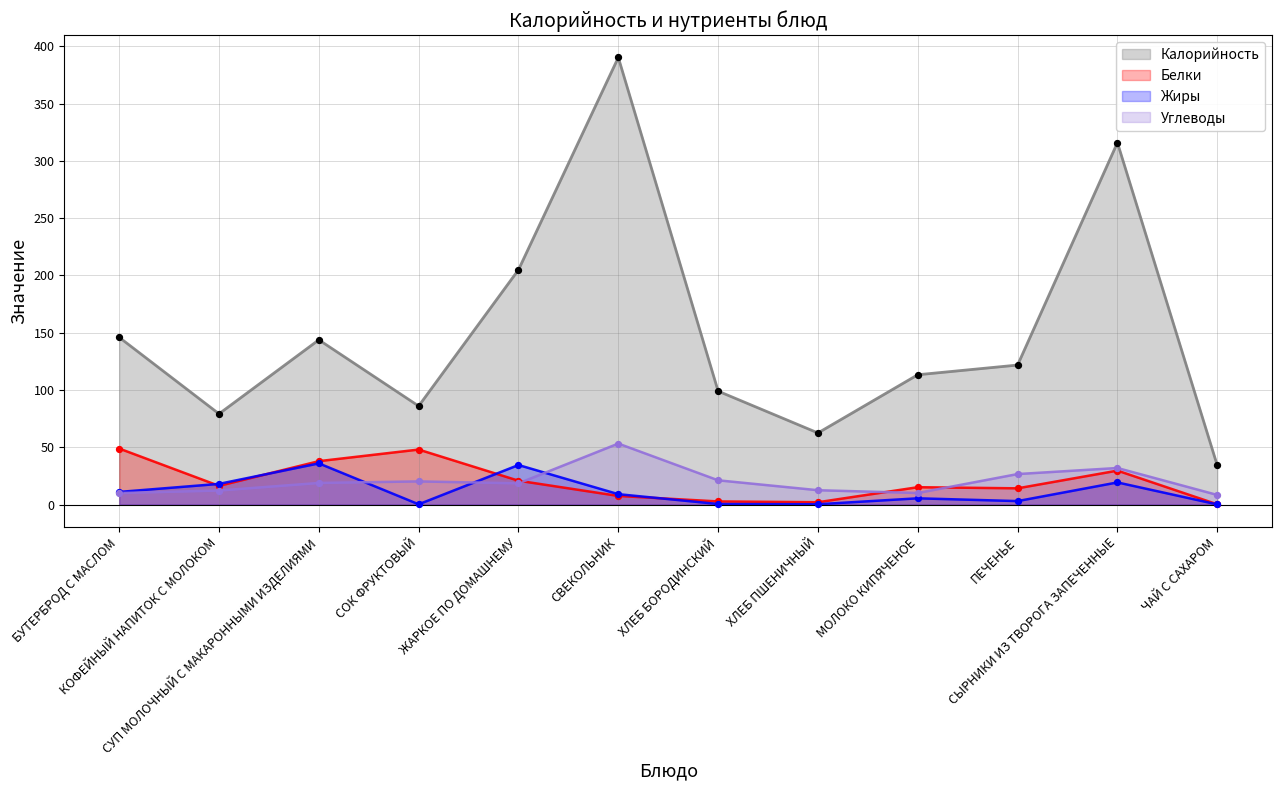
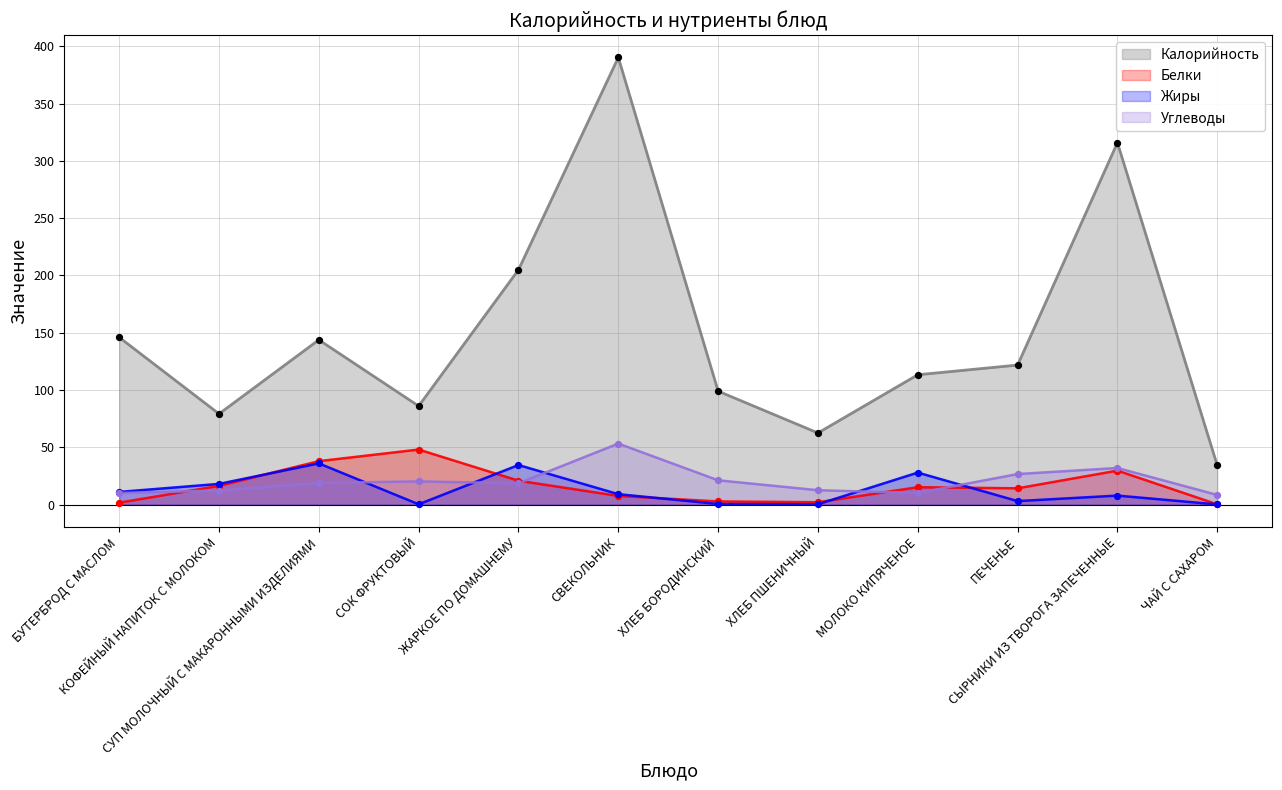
Белки, БУТЕРБРОД С МАСЛОМ: 49 -> 2
Жиры, МОЛОКО КИПЯЧЕНОЕ: 5 -> 28
Жиры, СЫРНИКИ ИЗ ТВОРОГА ЗАПЕЧЕННЫЕ: 19 -> 8
